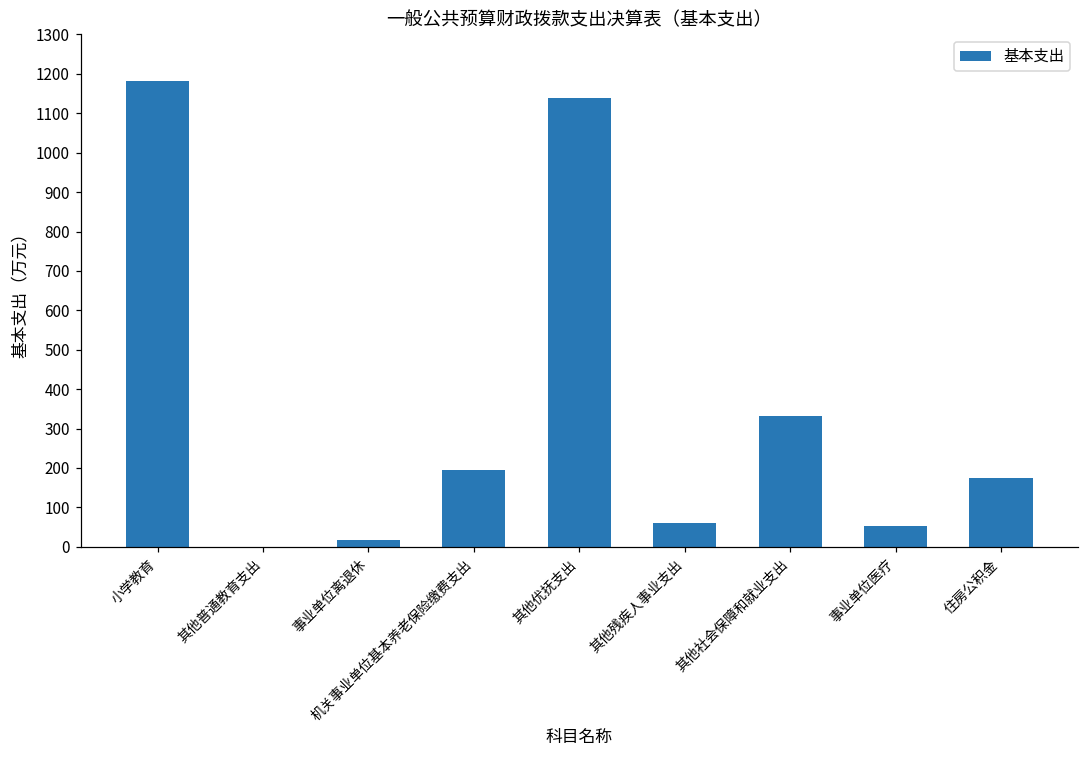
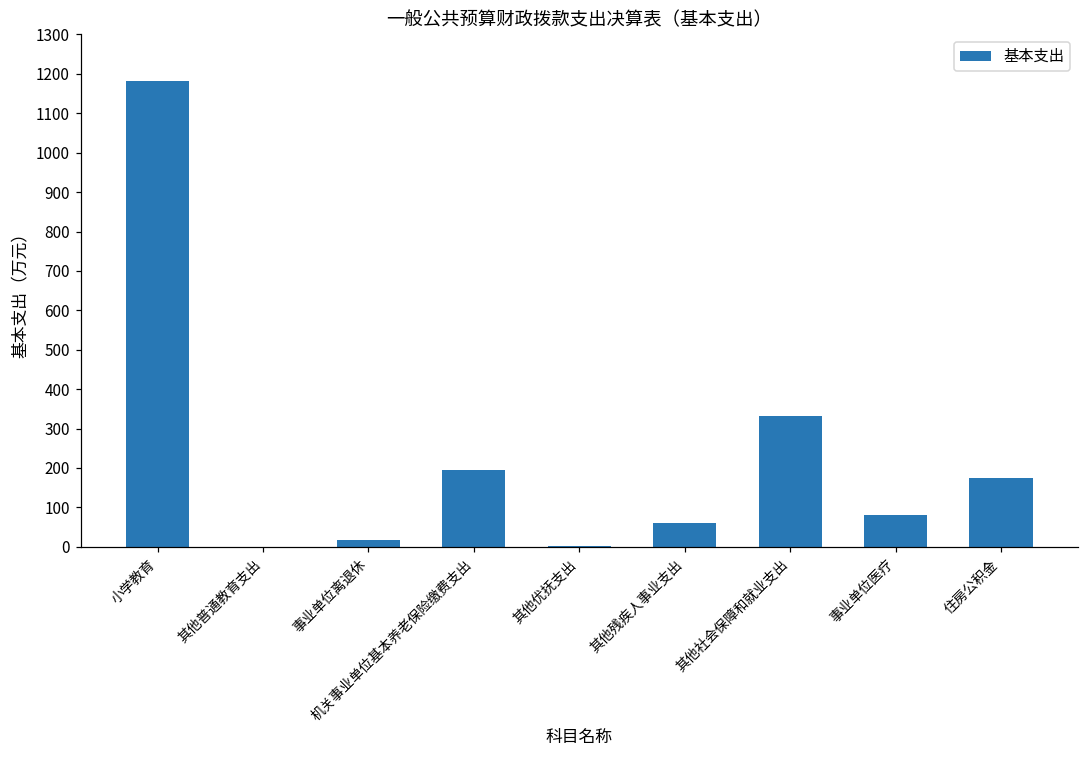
其他优抚支出: 1140 -> 0
事业单位医疗: 50 -> 80
